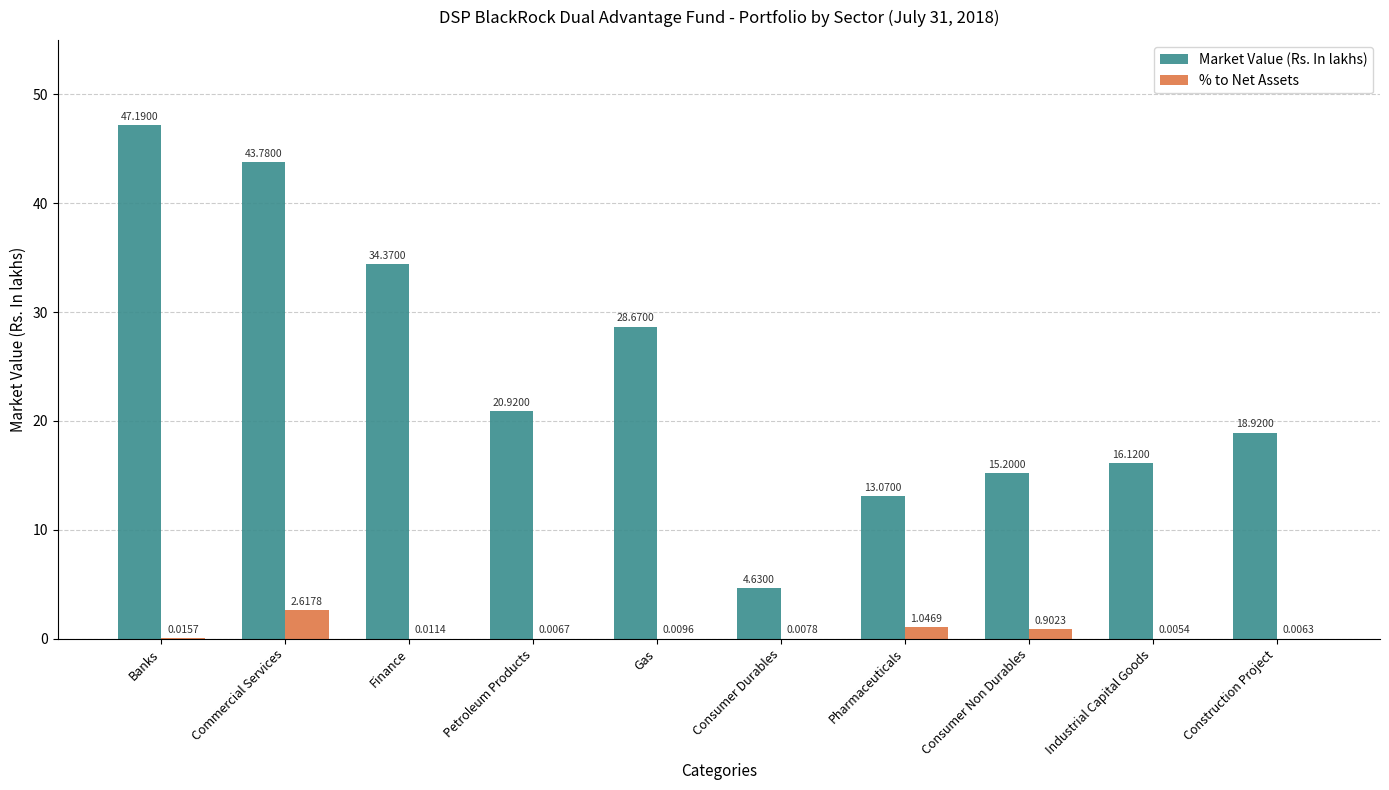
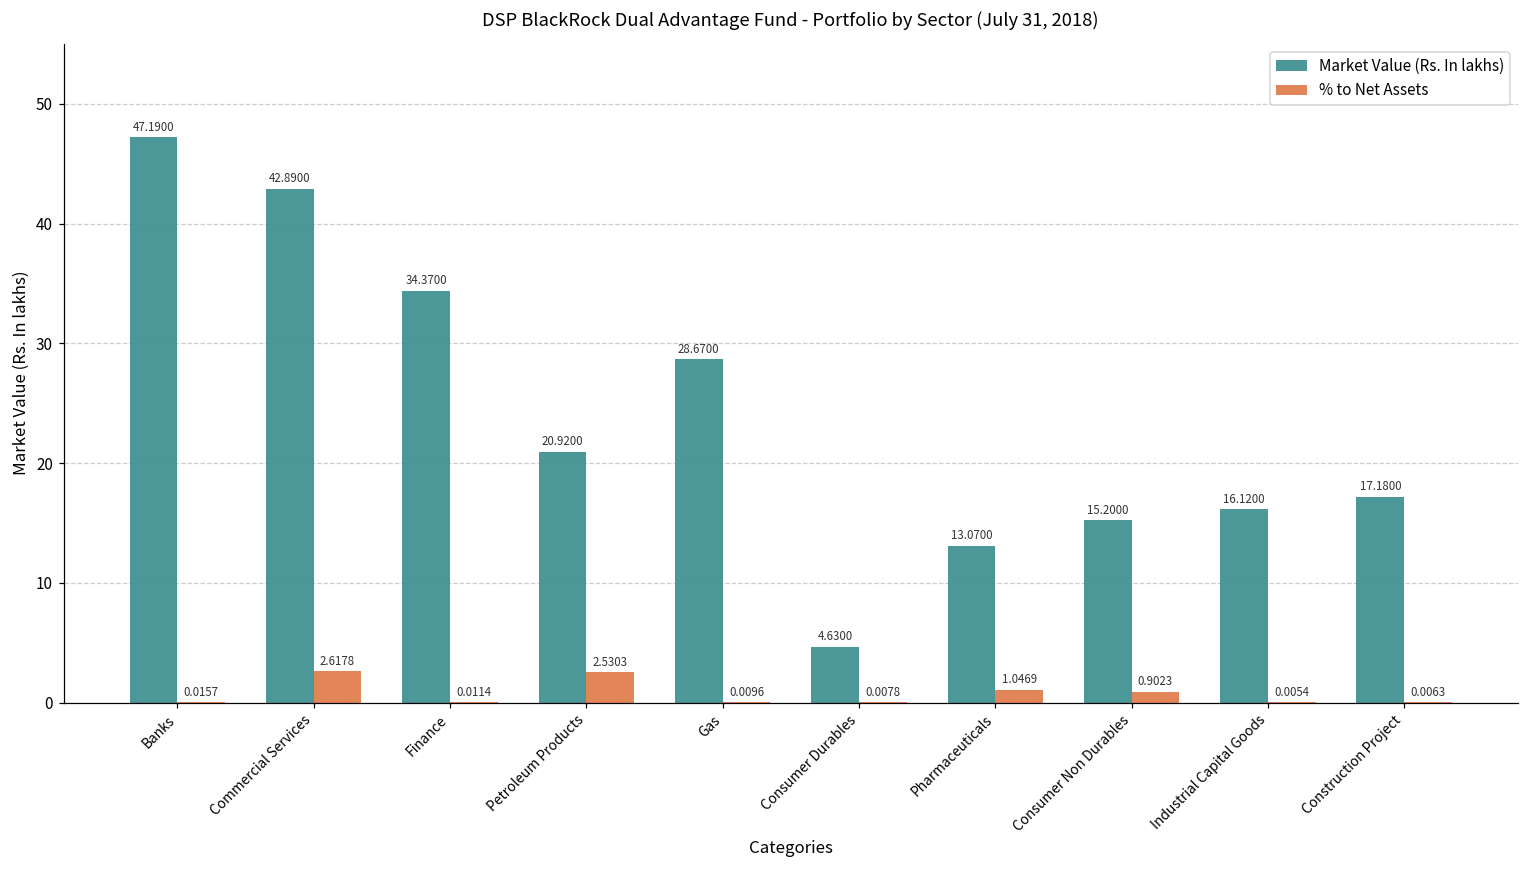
Market Value (Rs. In lakhs), Commercial Services: 43.7800 -> 42.8900
% to Net Assets, Petroleum Products: 0.0067 -> 2.5303
Market Value (Rs. In lakhs), Construction Project: 18.9200 -> 17.1800
